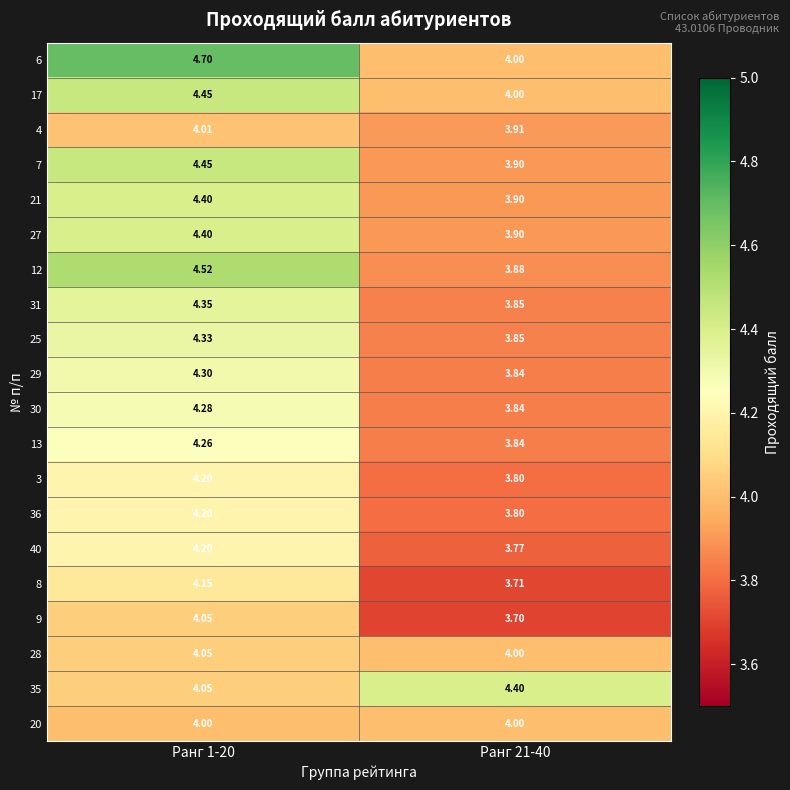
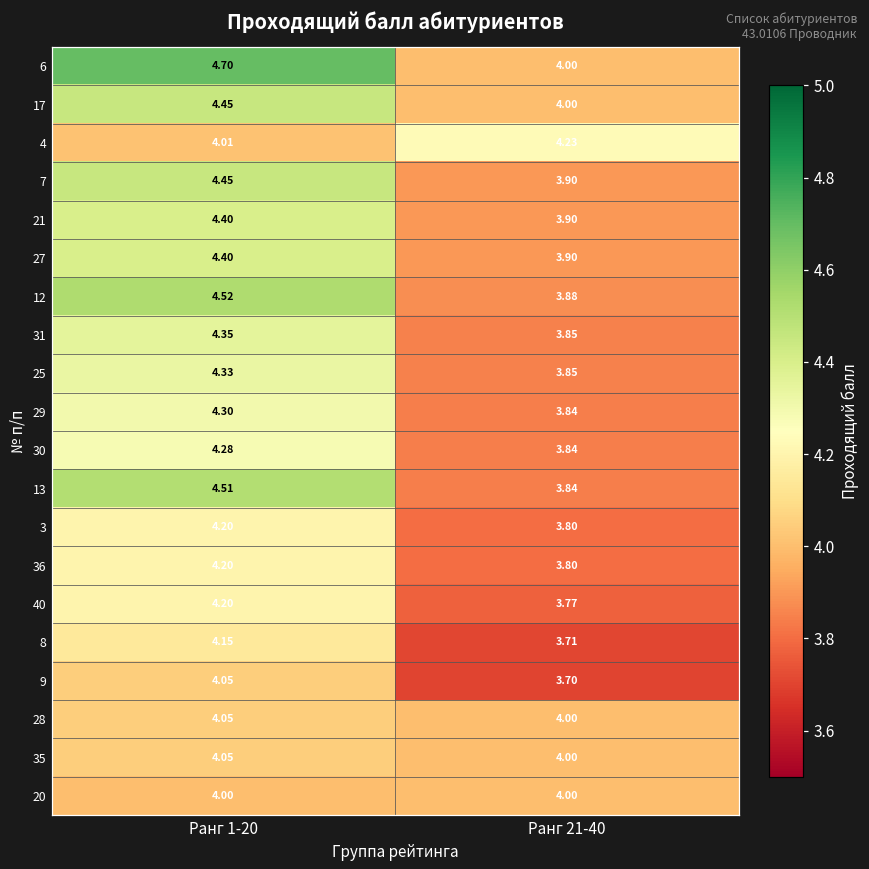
4, Ранг 21-40: 3.91 -> 4.23
13, Ранг 1-20: 4.26 -> 4.51
35, Ранг 21-40: 4.40 -> 4.00
